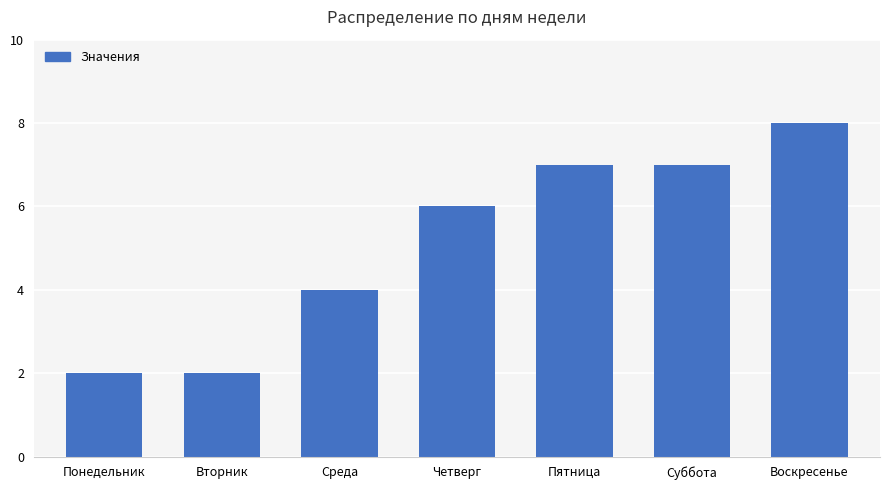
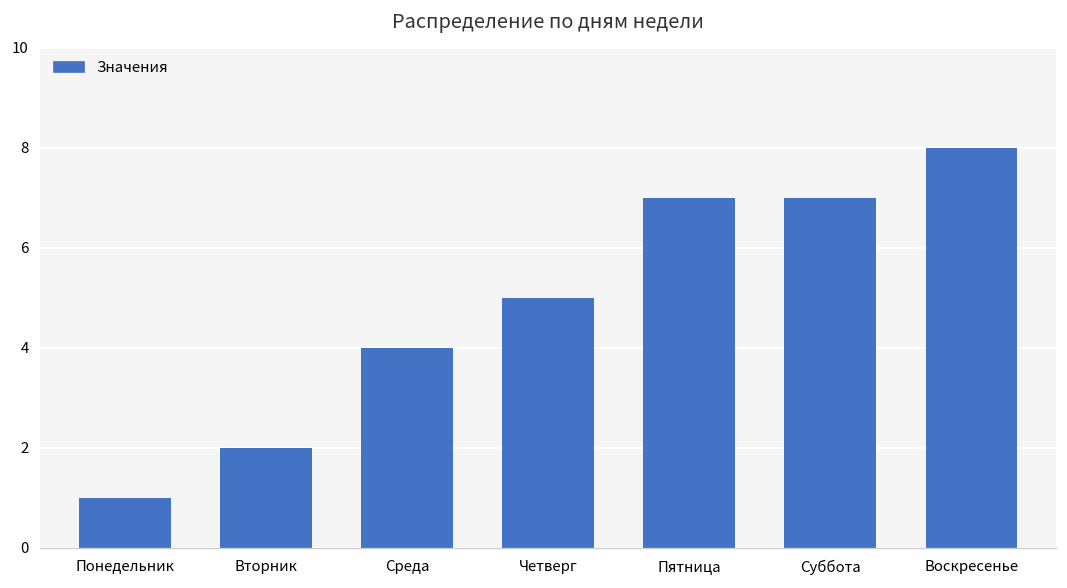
Понедельник: 2 -> 1
Четверг: 6 -> 5
